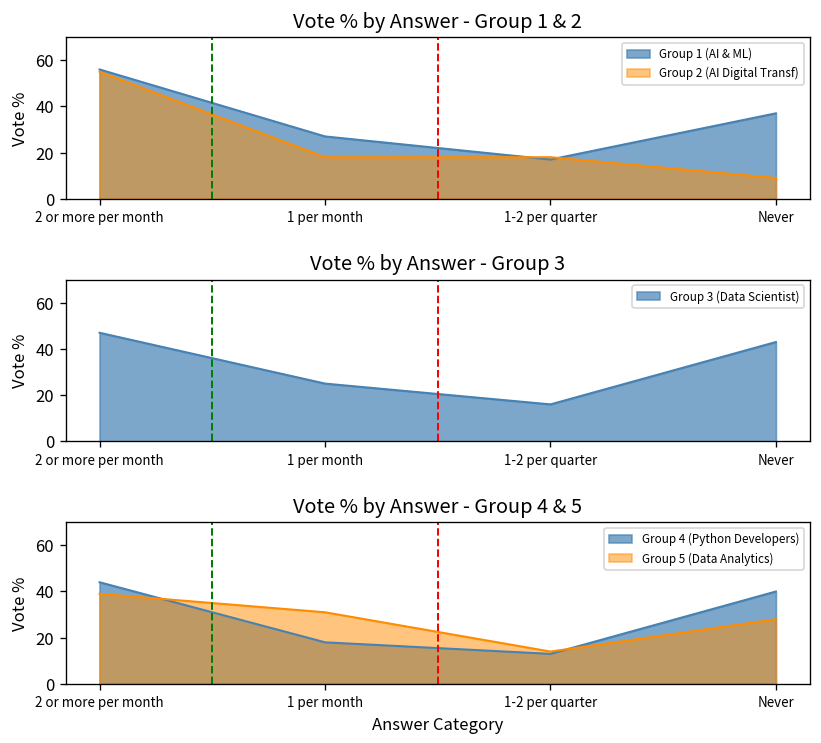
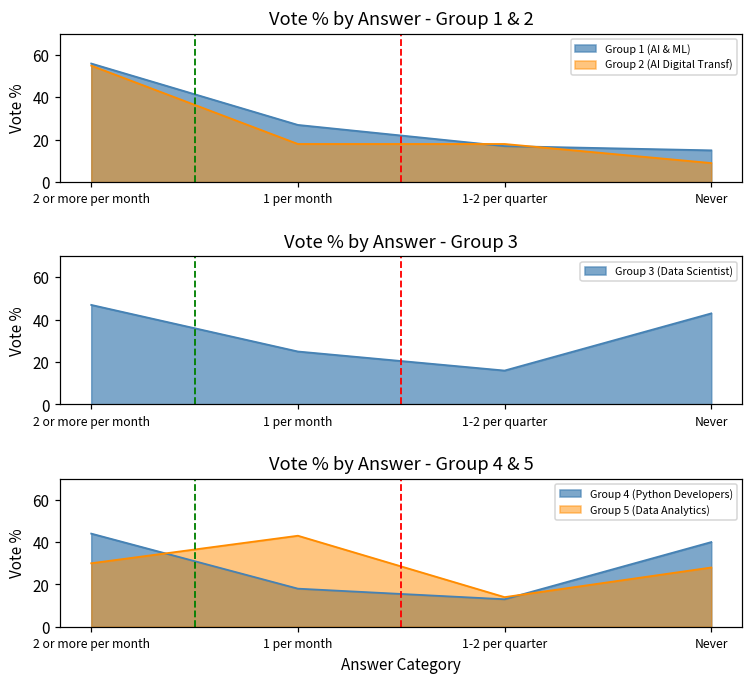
Vote % by Answer - Group 1 & 2, Group 1 (AI & ML), Never: 37 -> 15
Vote % by Answer - Group 4 & 5, Group 5 (Data Analytics), 2 or more per month: 39 -> 30
Vote % by Answer - Group 4 & 5, Group 5 (Data Analytics), 1 per month: 31 -> 43
